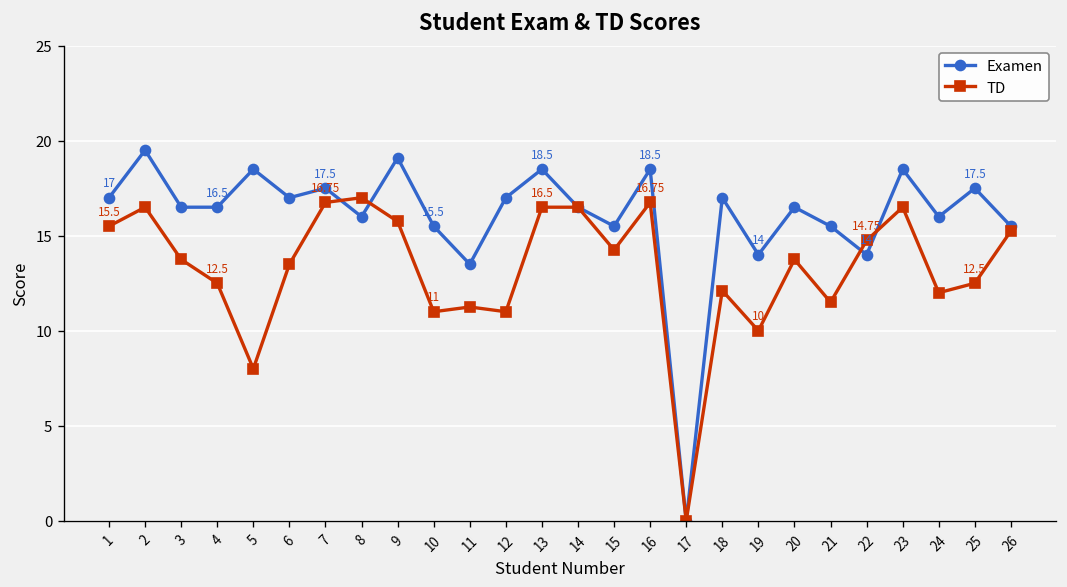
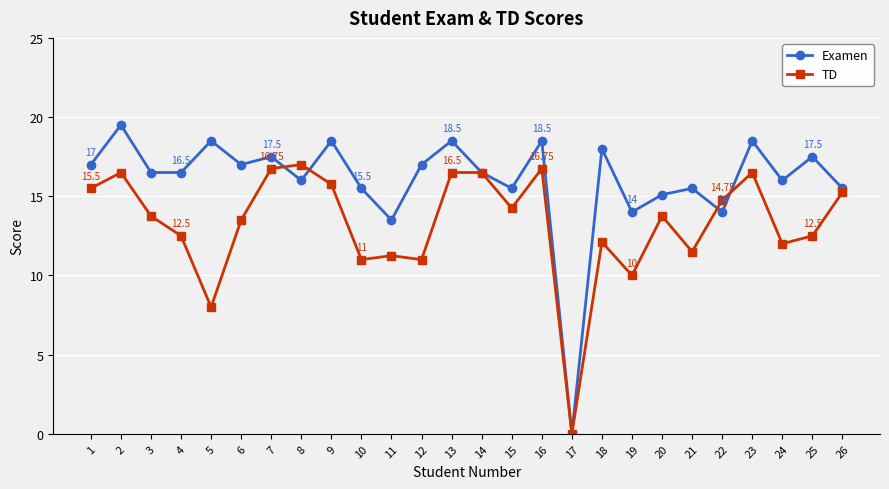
Examen, 9: 19.1 -> 18.5
Examen, 18: 17 -> 18
Examen, 20: 16.5 -> 15.1
